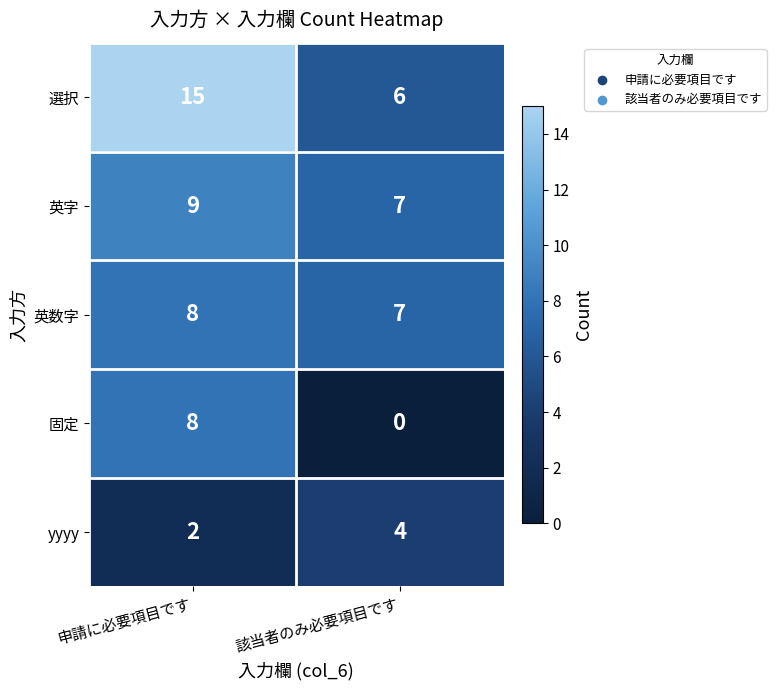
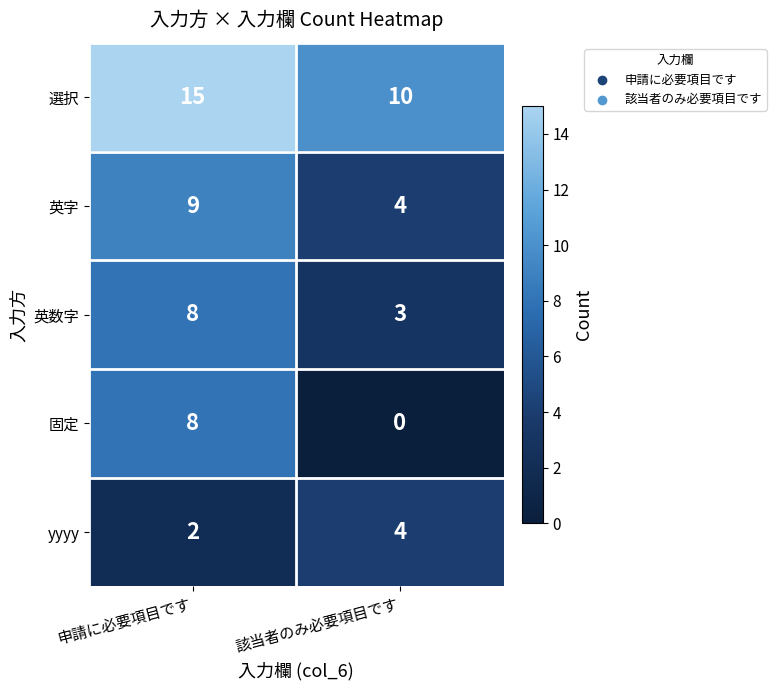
選択, 該当者のみ必要項目です: 6 -> 10
英字, 該当者のみ必要項目です: 7 -> 4
英数字, 該当者のみ必要項目です: 7 -> 3
